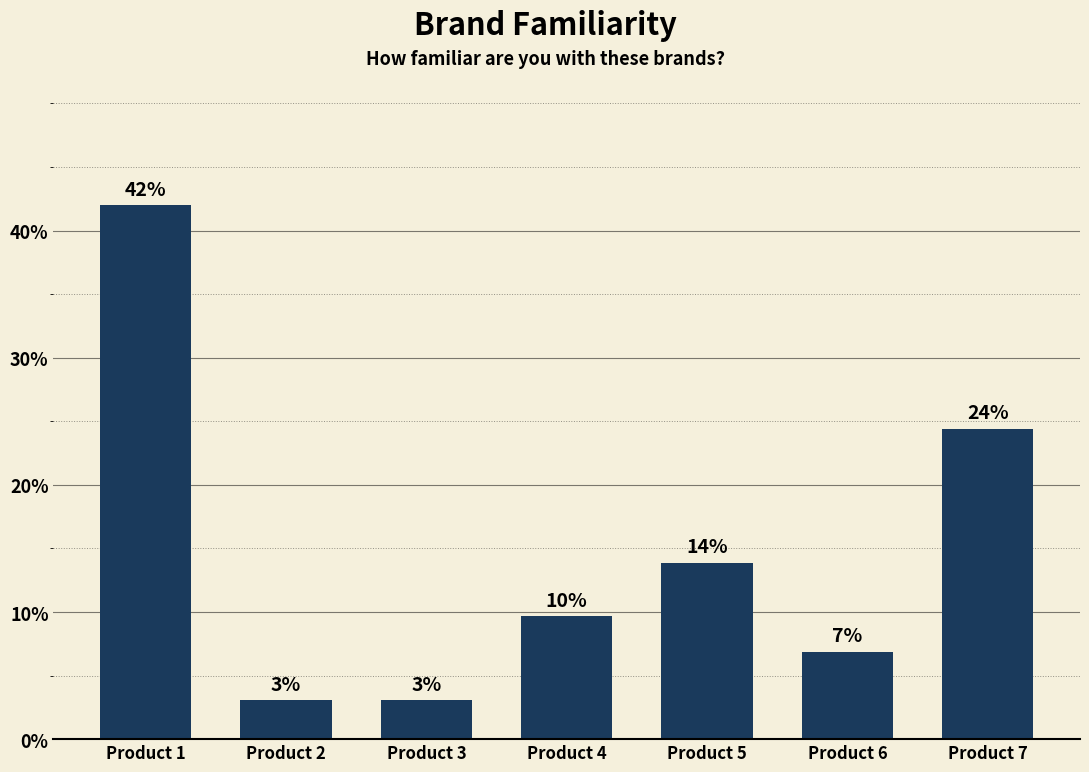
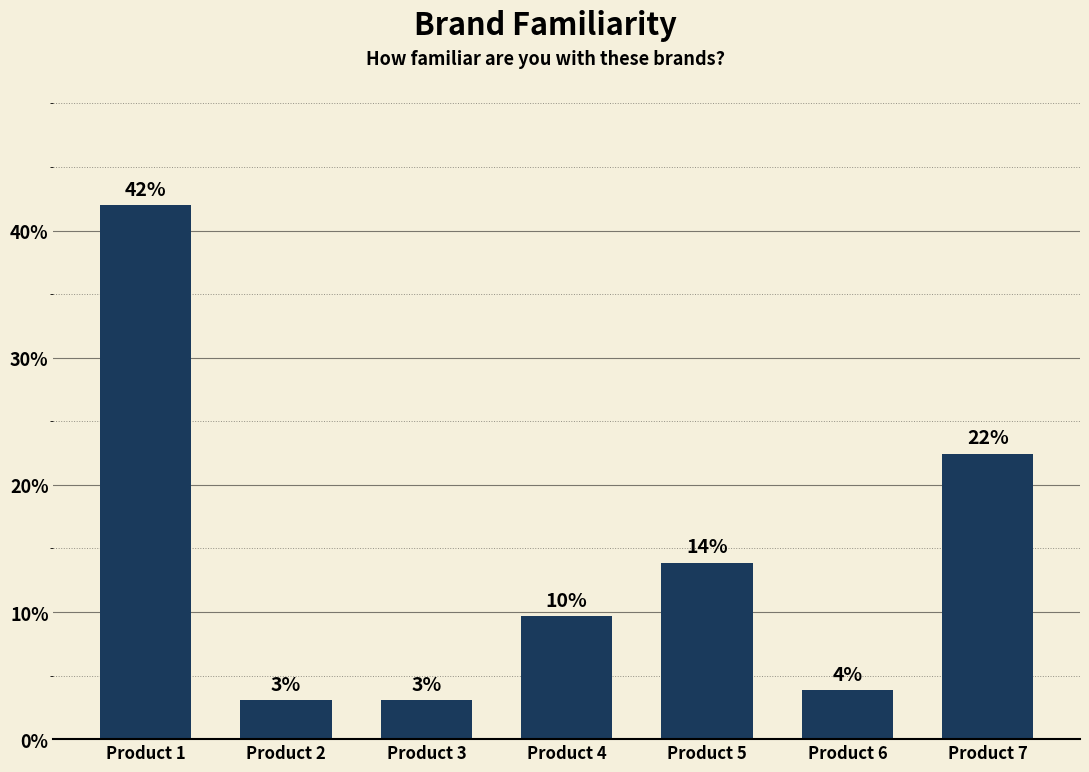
Product 6: 7% -> 4%
Product 7: 24% -> 22%
